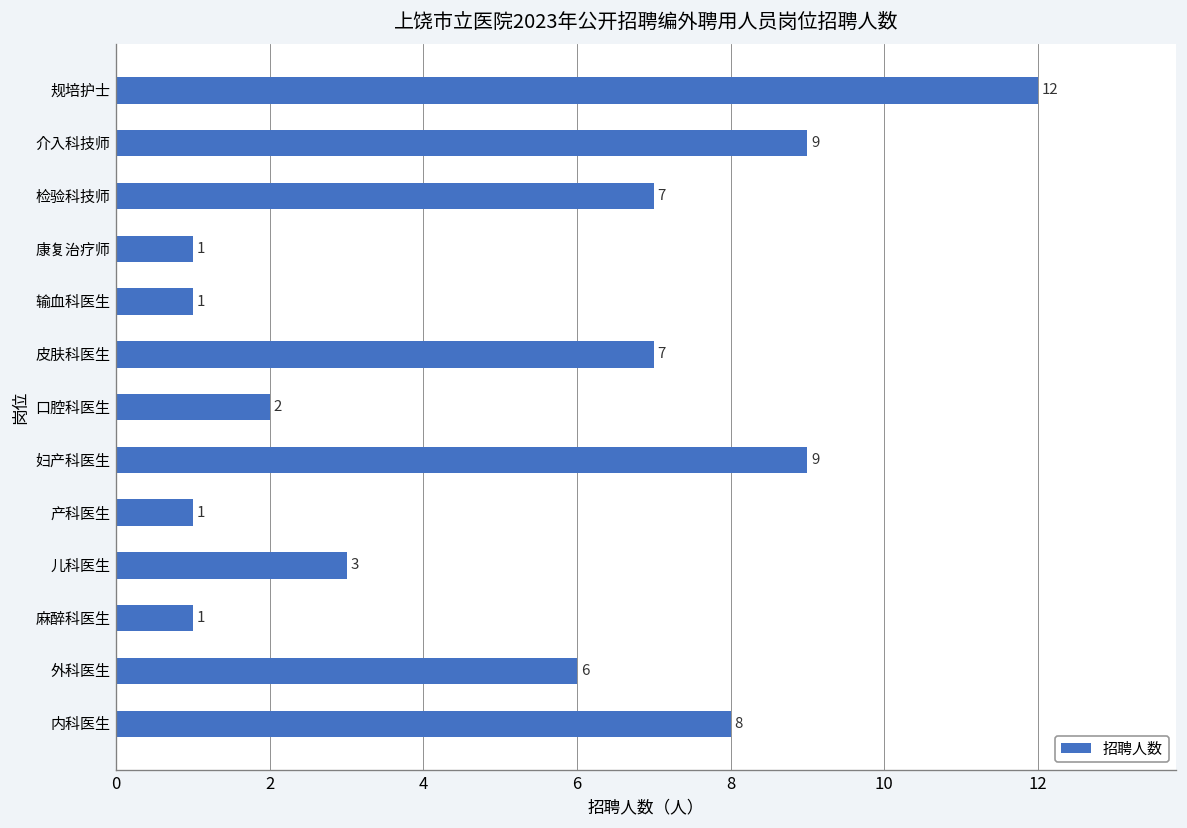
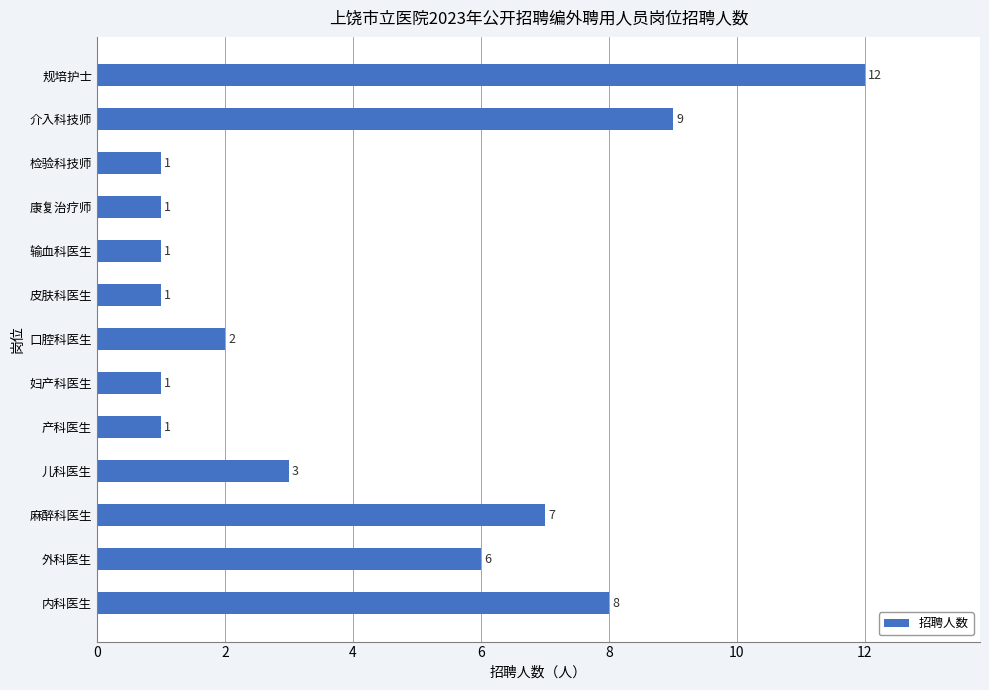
检验科技师: 7 -> 1
皮肤科医生: 7 -> 1
妇产科医生: 9 -> 1
麻醉科医生: 1 -> 7
